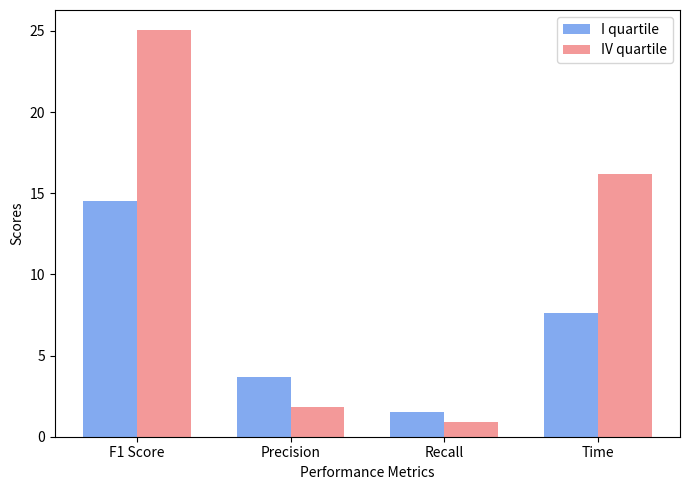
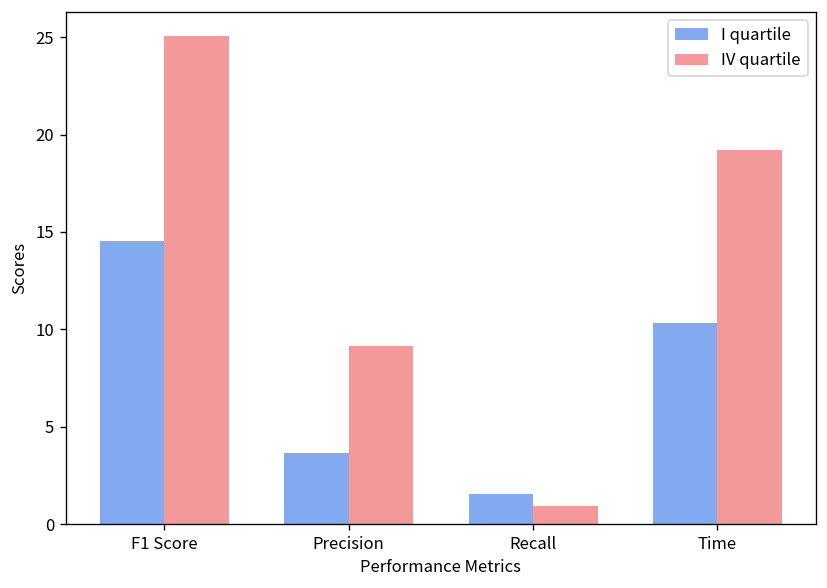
IV quartile, Precision: 1.9 -> 9.2
I quartile, Time: 7.6 -> 10.3
IV quartile, Time: 16.2 -> 19.2
